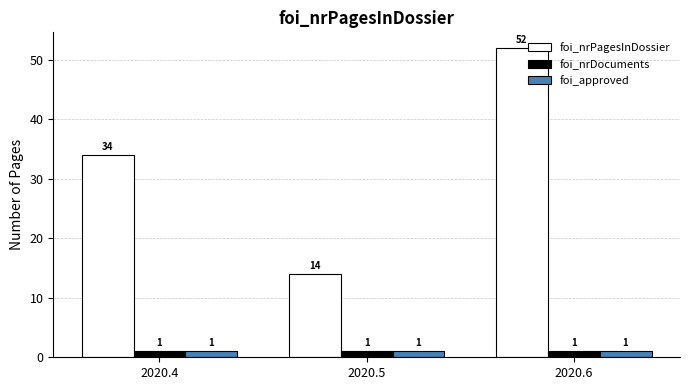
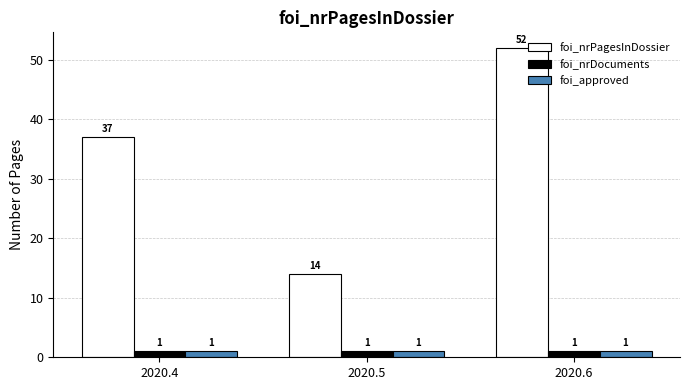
foi_nrPagesInDossier, 2020.4: 34 -> 37
